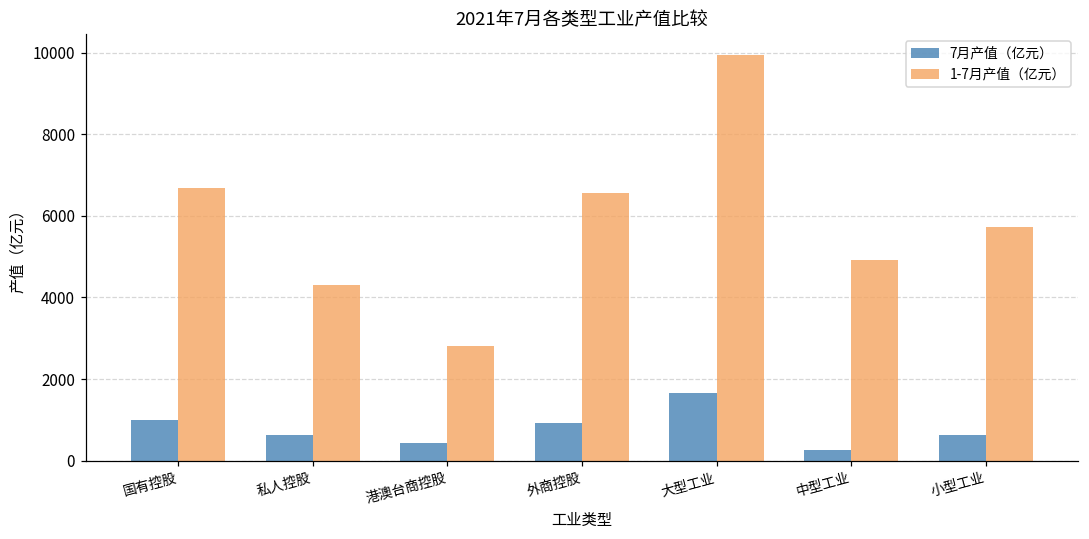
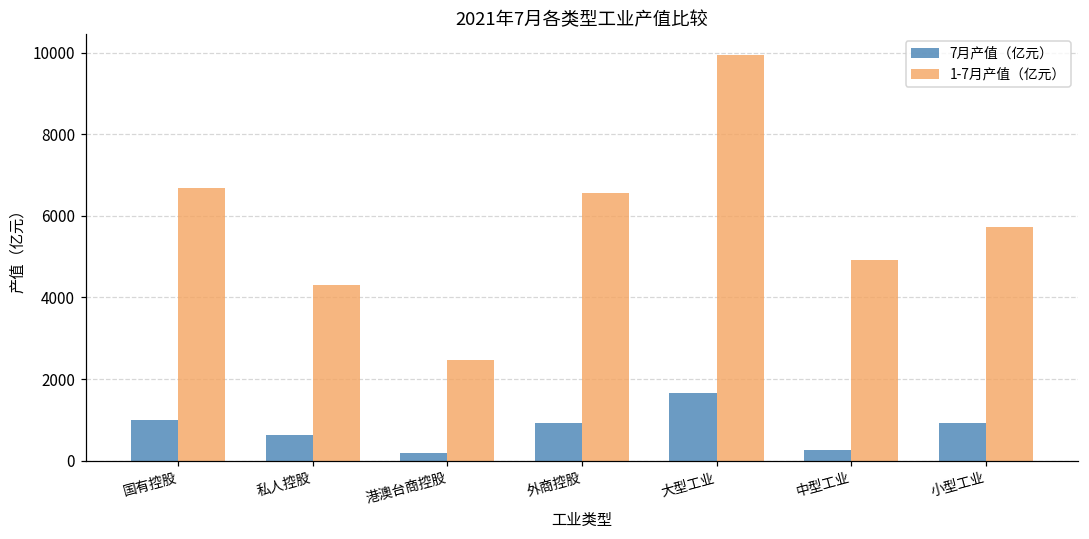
7月产值（亿元）, 港澳台商控股: 400 -> 200
1-7月产值（亿元）, 港澳台商控股: 2800 -> 2500
7月产值（亿元）, 小型工业: 600 -> 900
